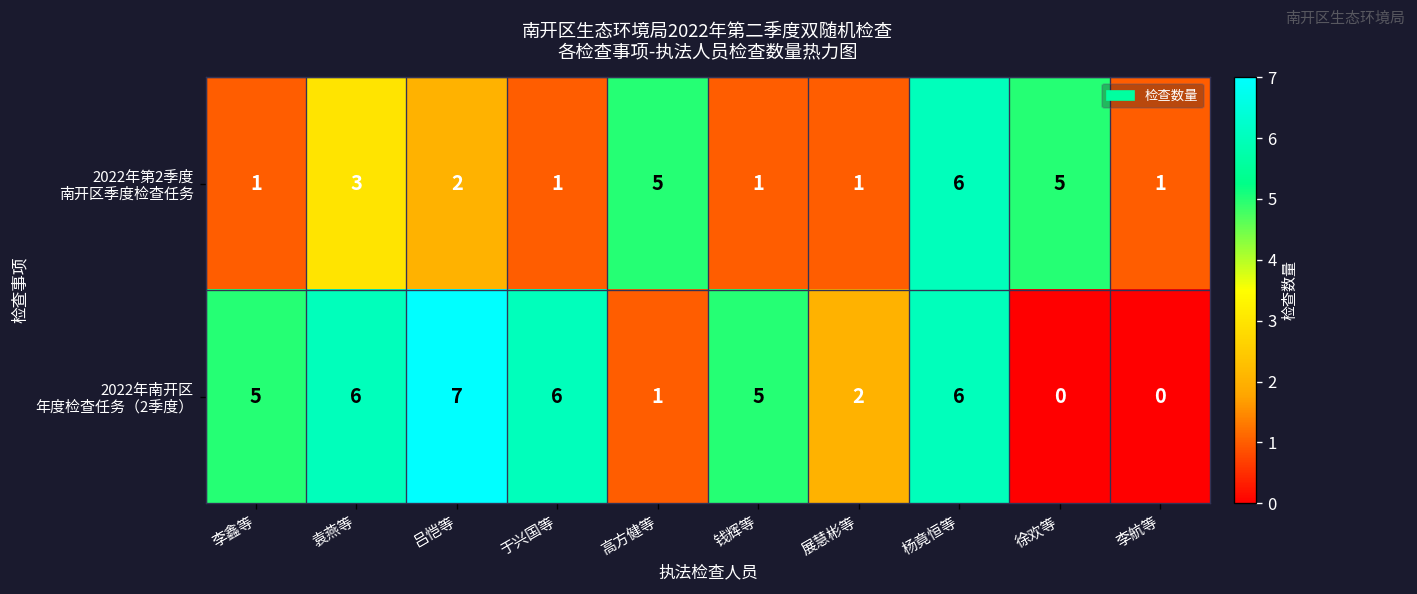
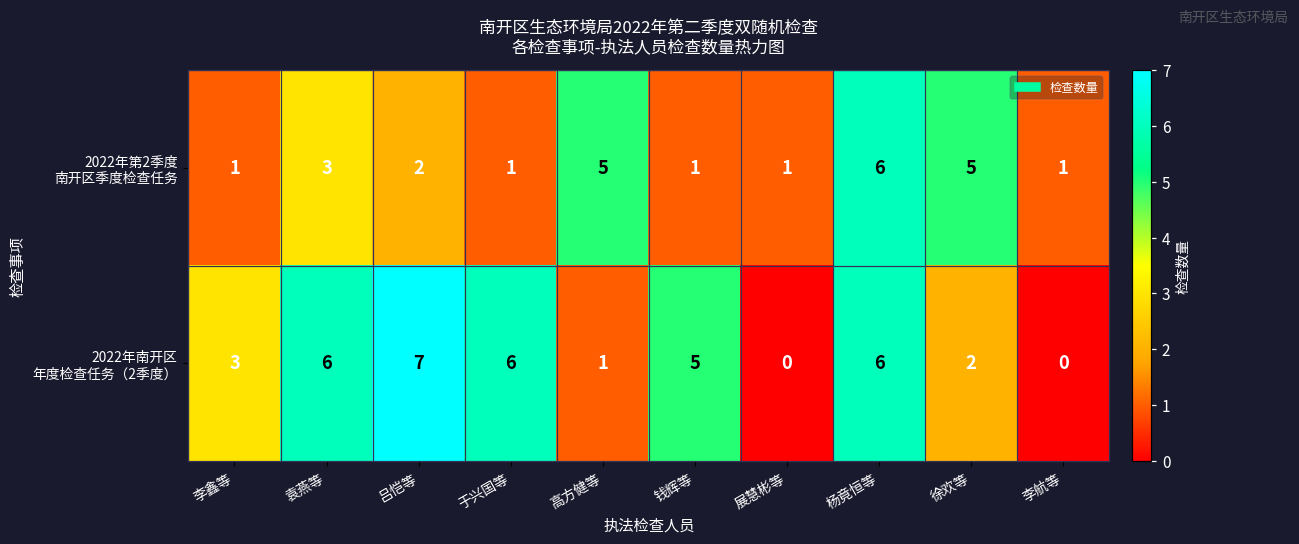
2022年南开区 年度检查任务（2季度）, 李鑫等: 5 -> 3
2022年南开区 年度检查任务（2季度）, 展慧彬等: 2 -> 0
2022年南开区 年度检查任务（2季度）, 徐欢等: 0 -> 2
